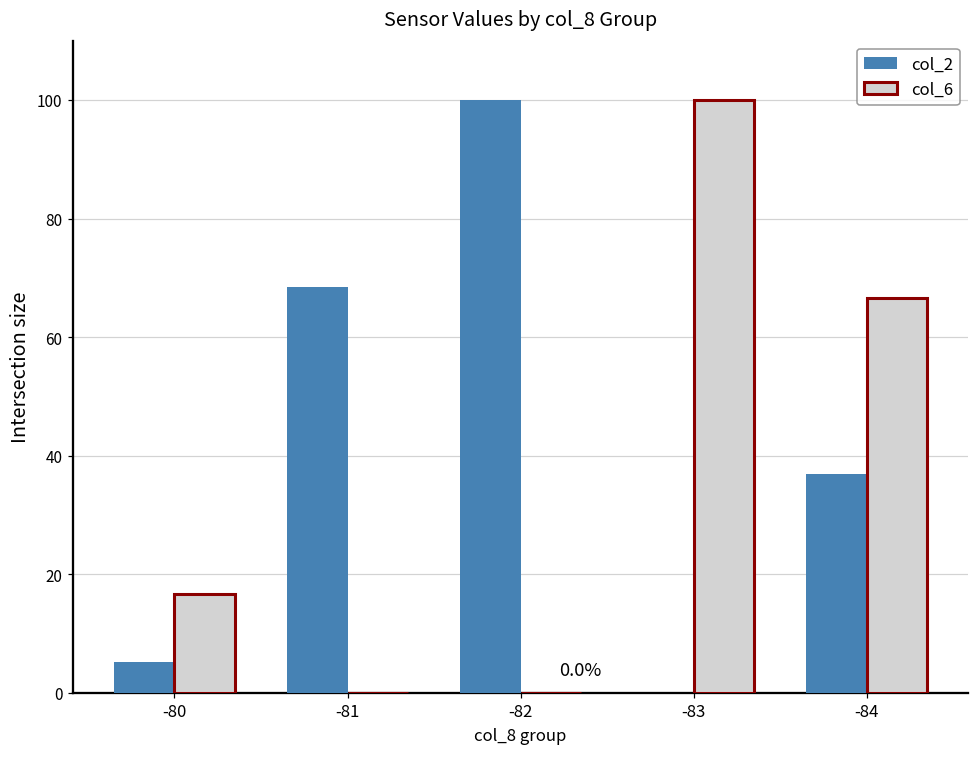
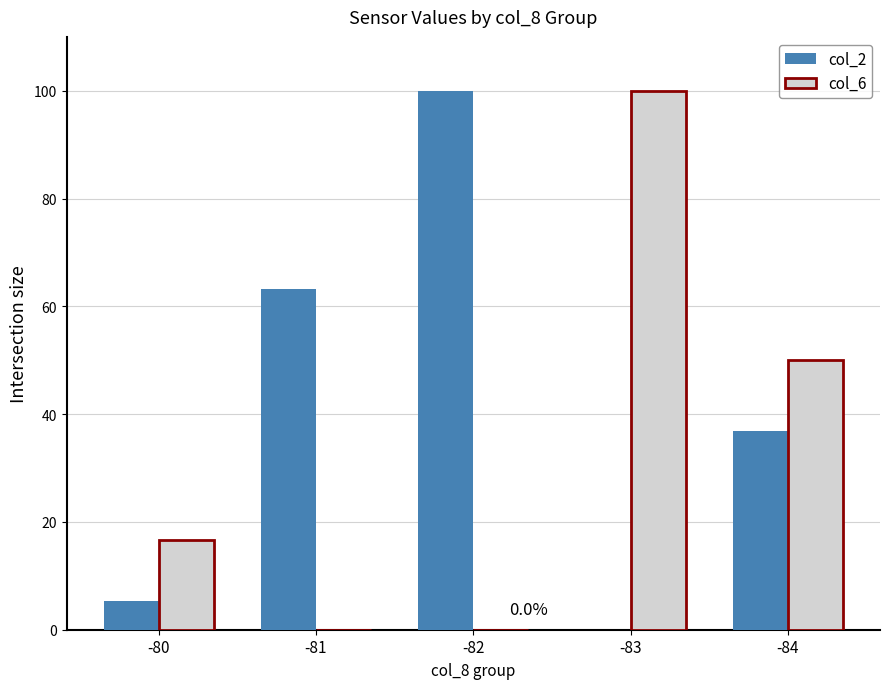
col_2, -81: 68 -> 63
col_6, -84: 67 -> 50
